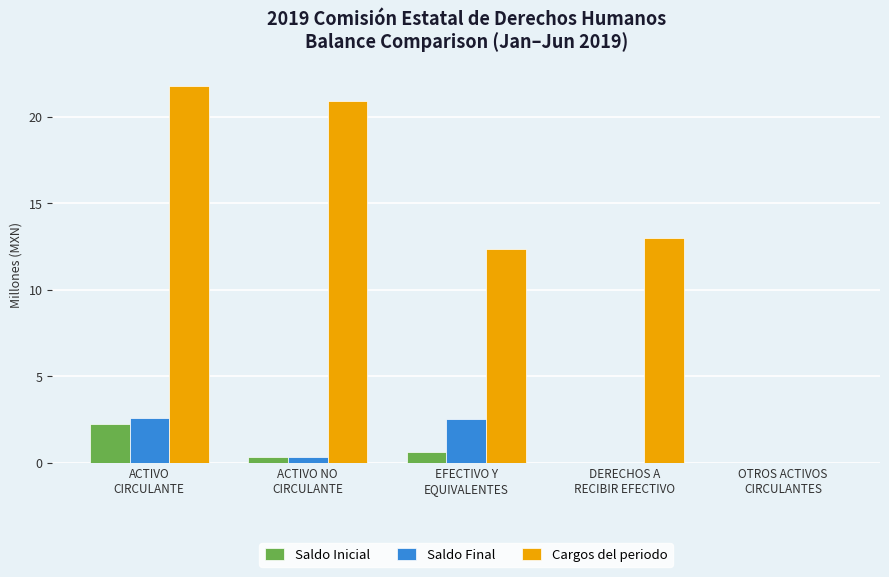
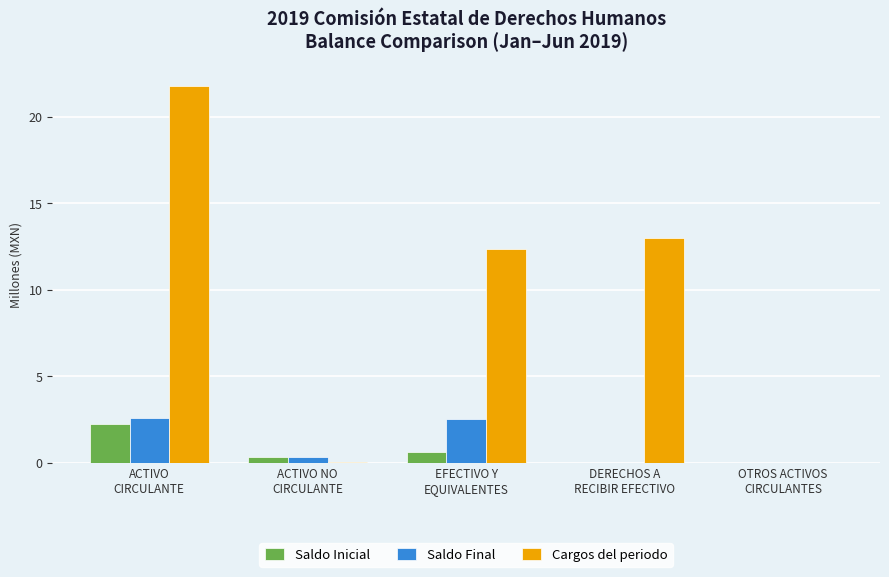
Cargos del periodo, ACTIVO NO CIRCULANTE: 20.9 -> 0.0
